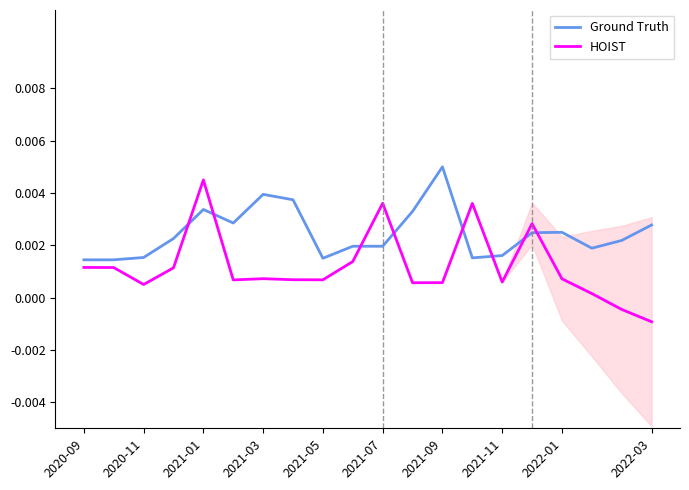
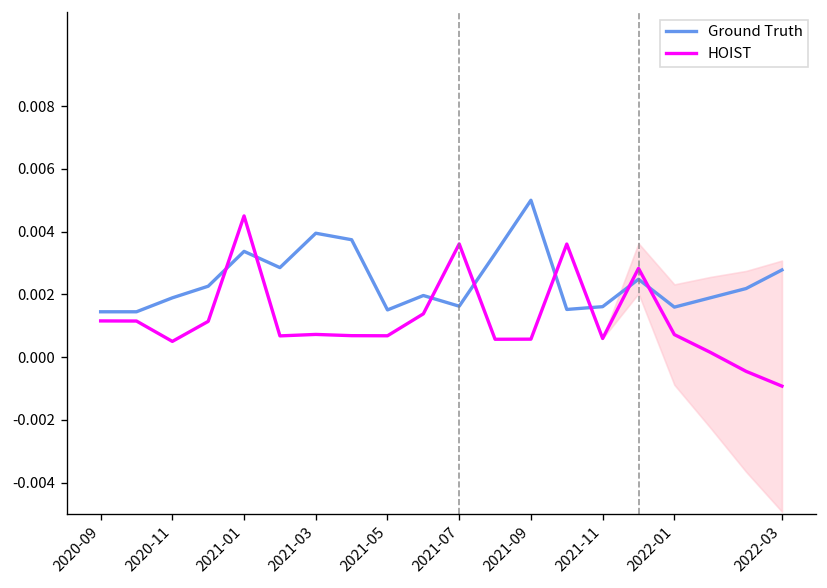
Ground Truth, 2020-11: 0.0015 -> 0.0019
Ground Truth, 2021-07: 0.0020 -> 0.0016
Ground Truth, 2022-01: 0.0025 -> 0.0016
